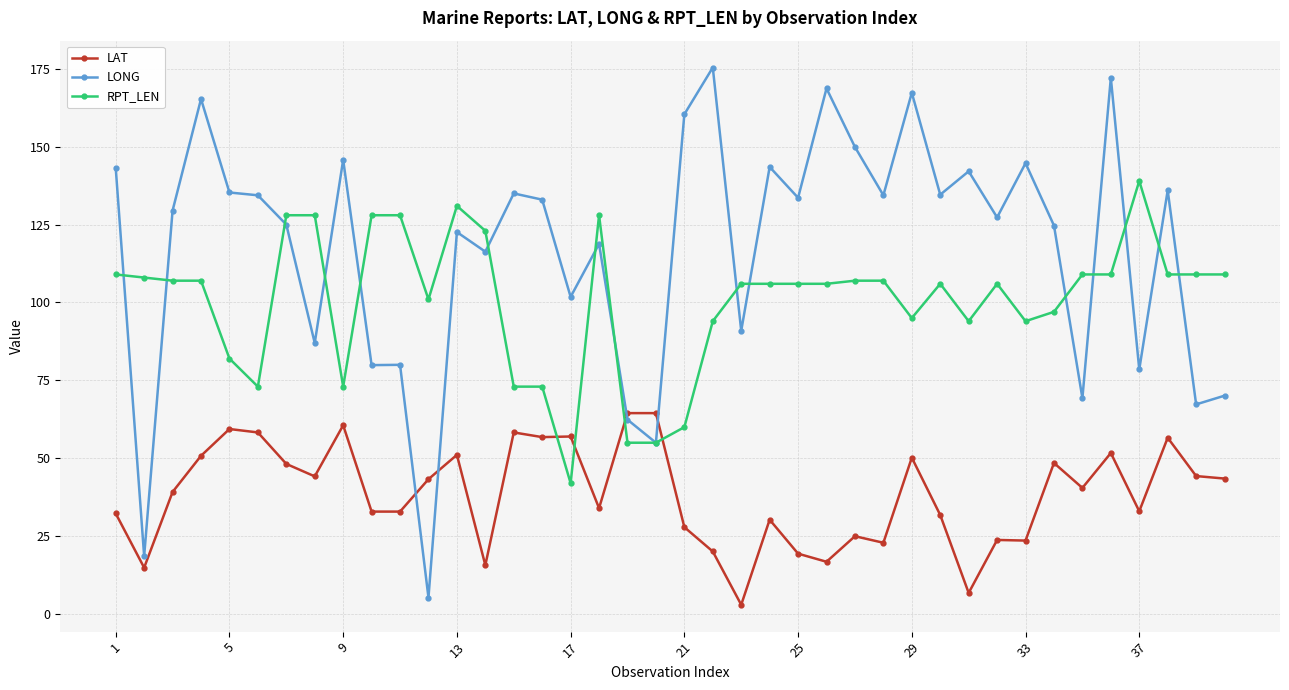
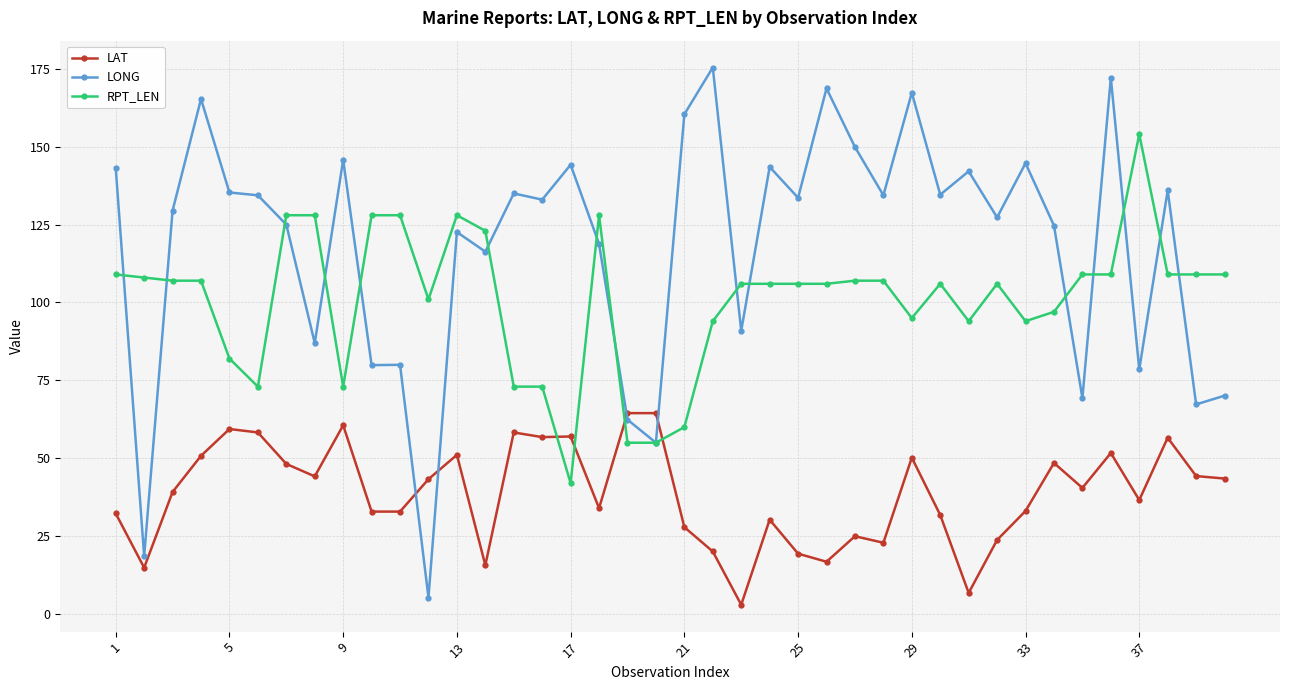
RPT_LEN, 13: 131 -> 128
LONG, 17: 102 -> 144
LAT, 33: 24 -> 33
LAT, 37: 33 -> 37
RPT_LEN, 37: 139 -> 154
